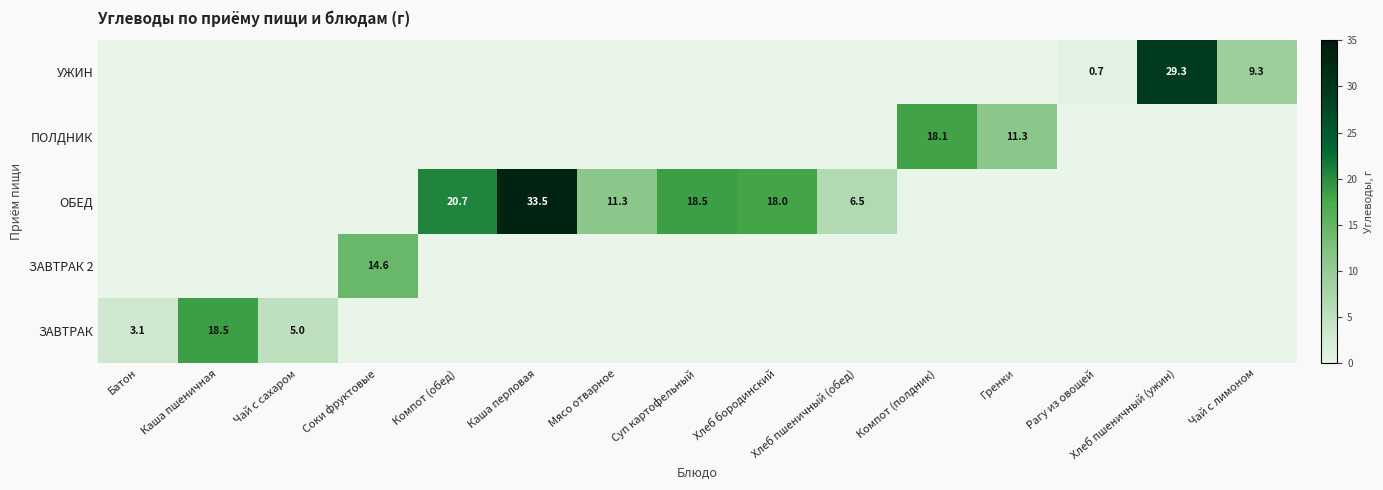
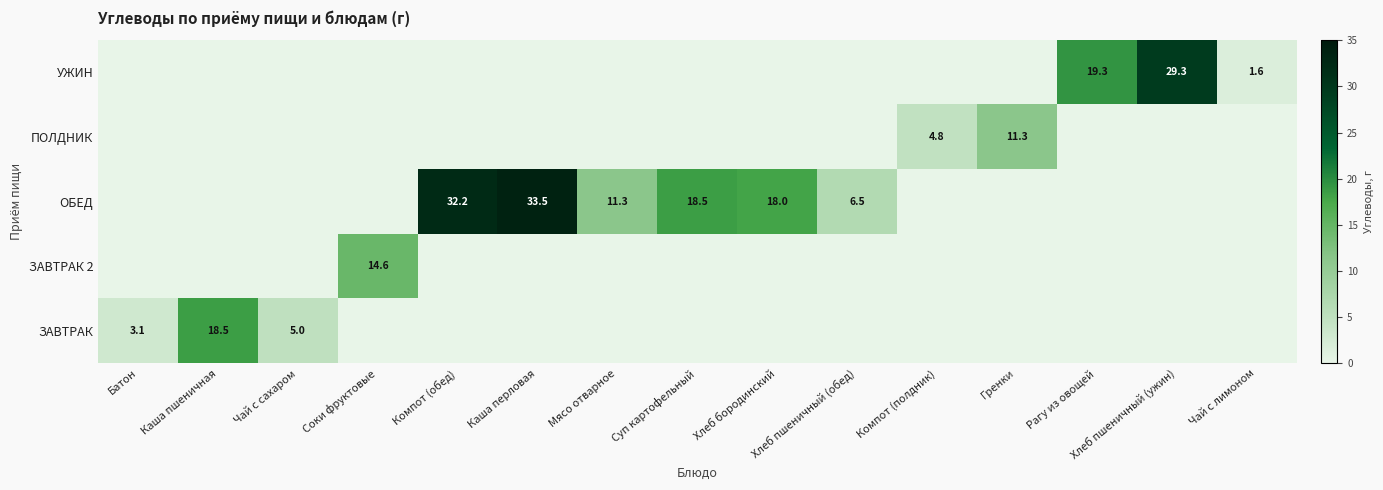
УЖИН, Рагу из овощей: 0.7 -> 19.3
УЖИН, Чай с лимоном: 9.3 -> 1.6
ПОЛДНИК, Компот (полдник): 18.1 -> 4.8
ОБЕД, Компот (обед): 20.7 -> 32.2
